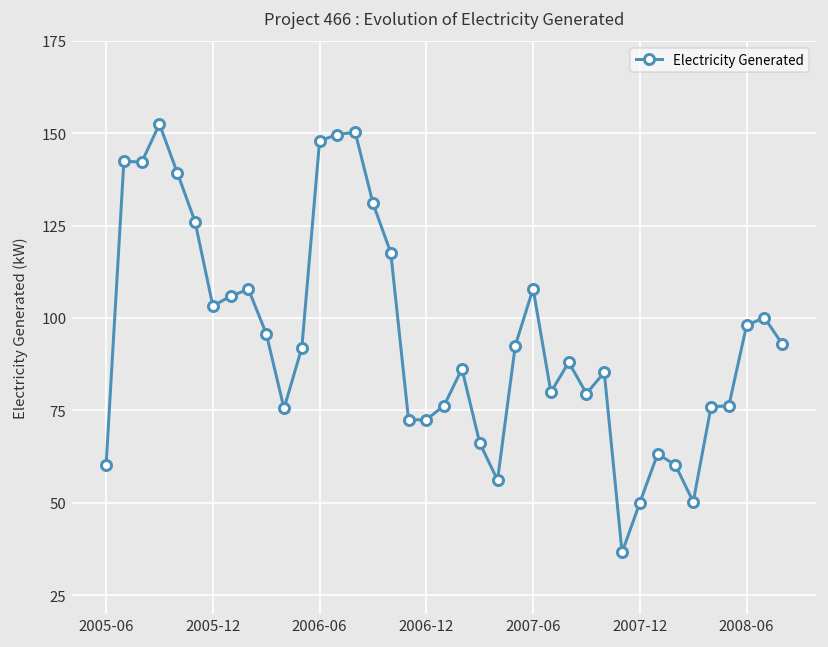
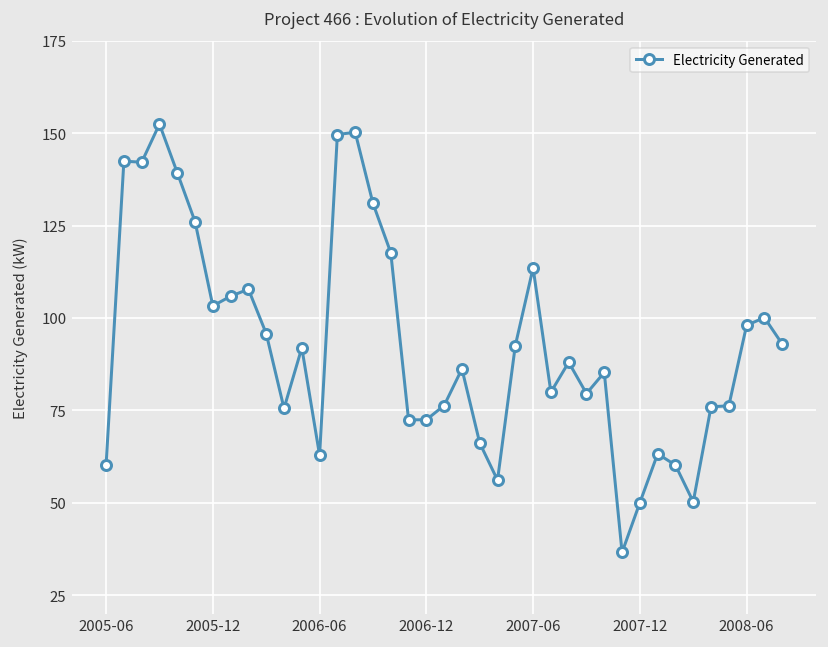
2006-06: 148 -> 63
2007-06: 108 -> 114
